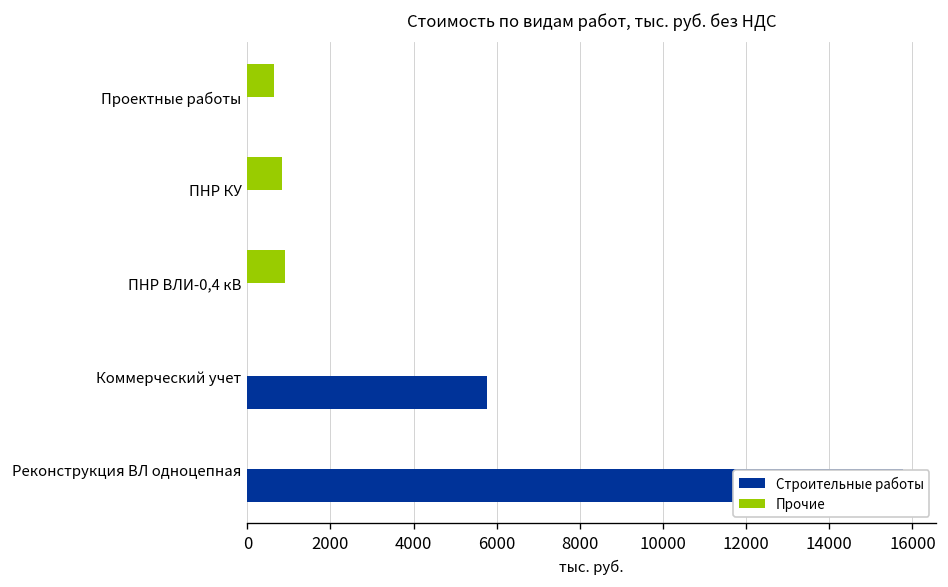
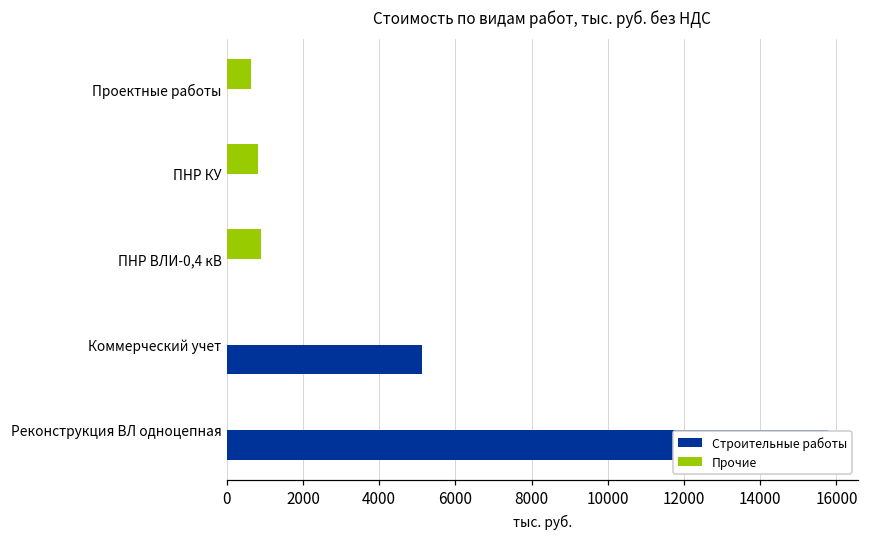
Строительные работы, Коммерческий учет: 5800 -> 5100
